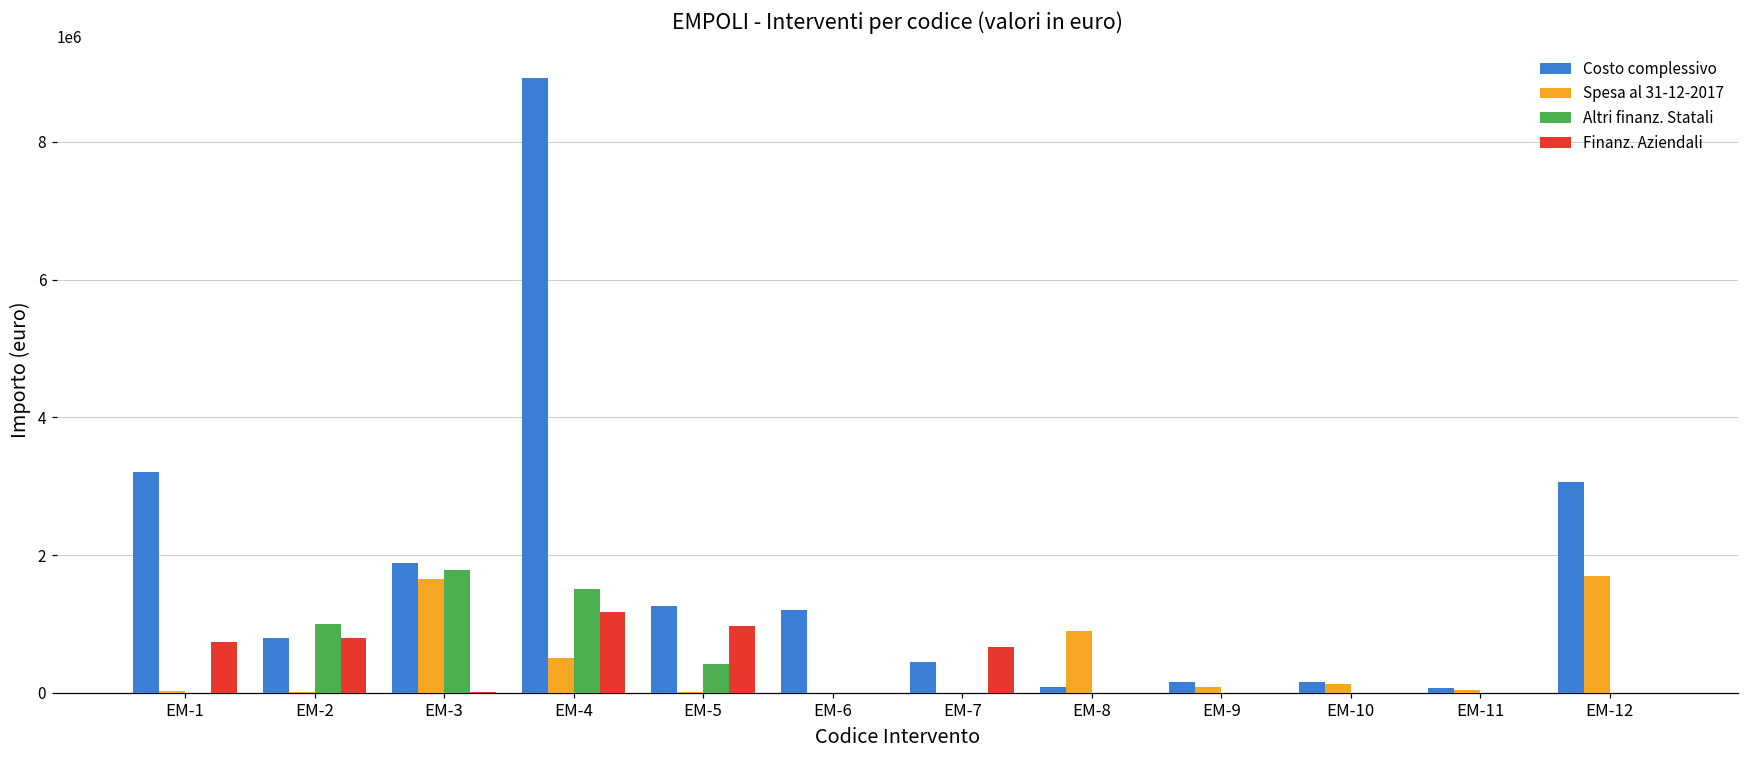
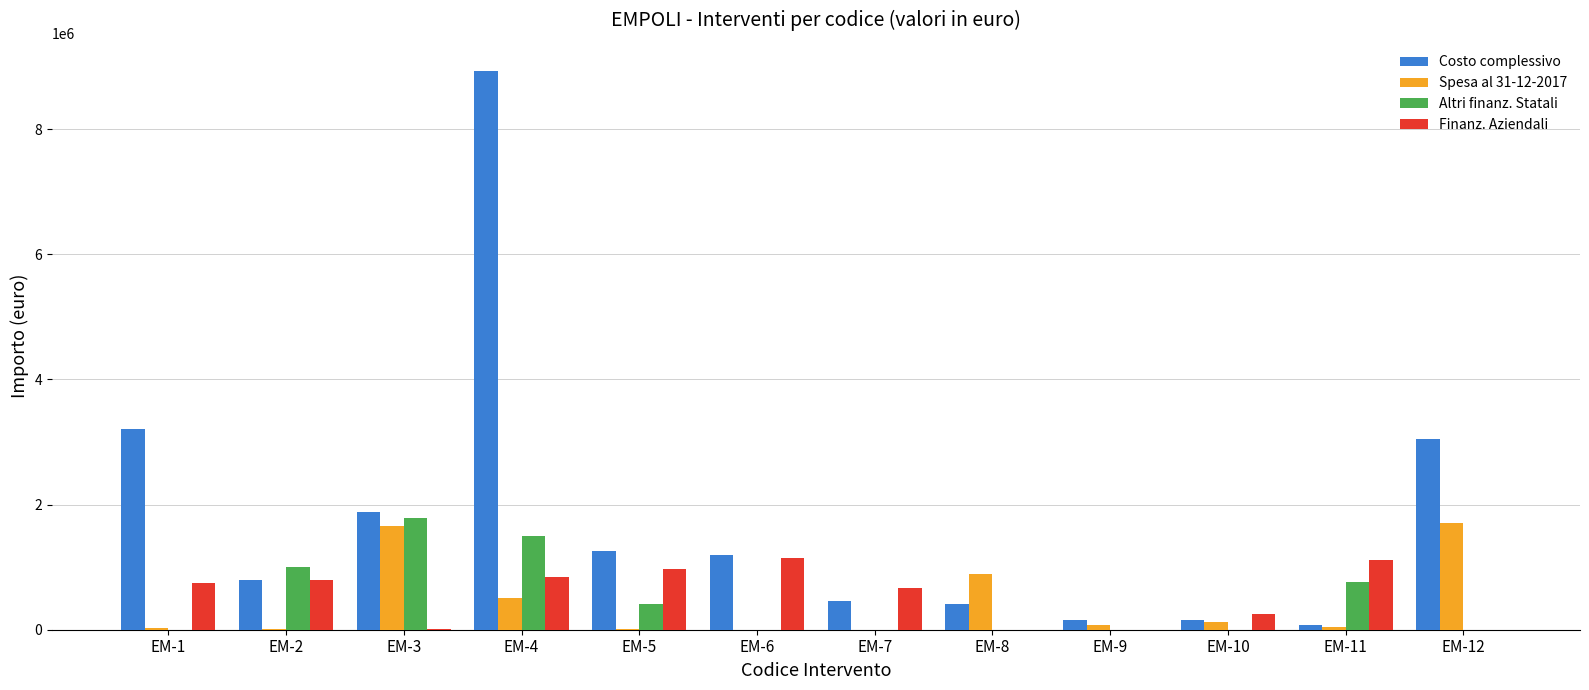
Finanz. Aziendali, EM-4: 1200000 -> 900000
Finanz. Aziendali, EM-6: 0 -> 1100000
Costo complessivo, EM-8: 100000 -> 400000
Finanz. Aziendali, EM-10: 0 -> 300000
Altri finanz. Statali, EM-11: 0 -> 800000
Finanz. Aziendali, EM-11: 0 -> 1100000
